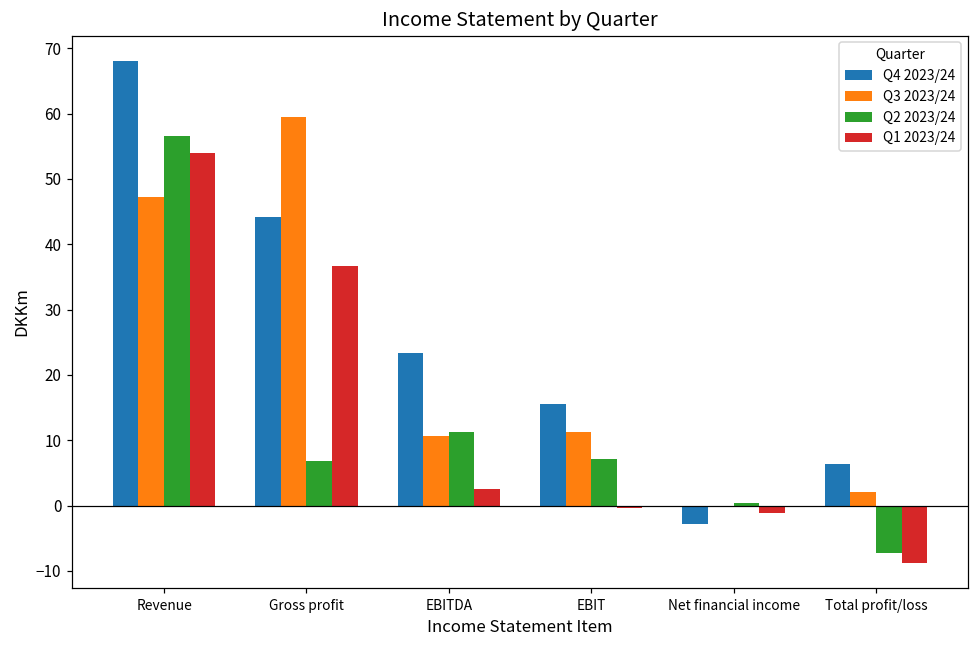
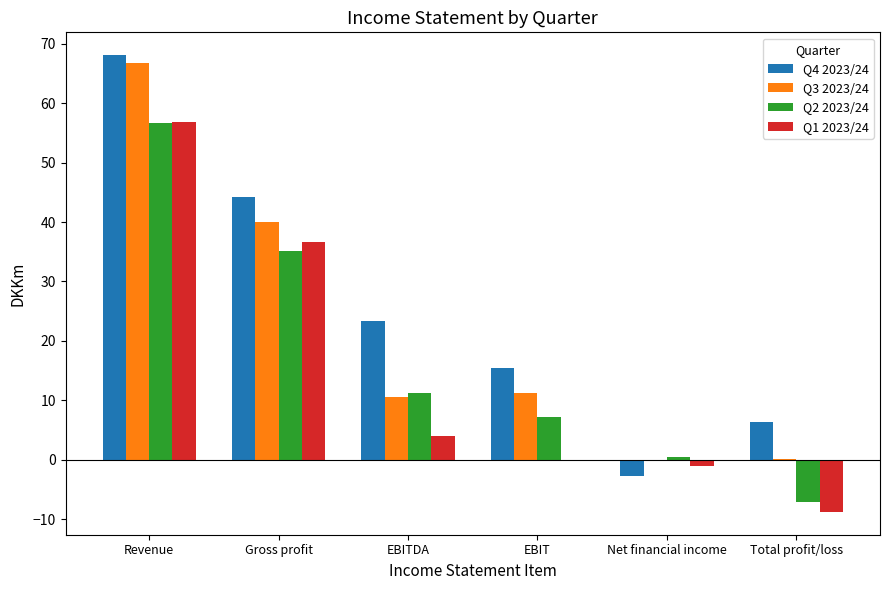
Q3 2023/24, Revenue: 47 -> 67
Q1 2023/24, Revenue: 54 -> 57
Q3 2023/24, Gross profit: 60 -> 40
Q2 2023/24, Gross profit: 7 -> 35
Q1 2023/24, EBITDA: 3 -> 4
Q3 2023/24, Total profit/loss: 2 -> 0
